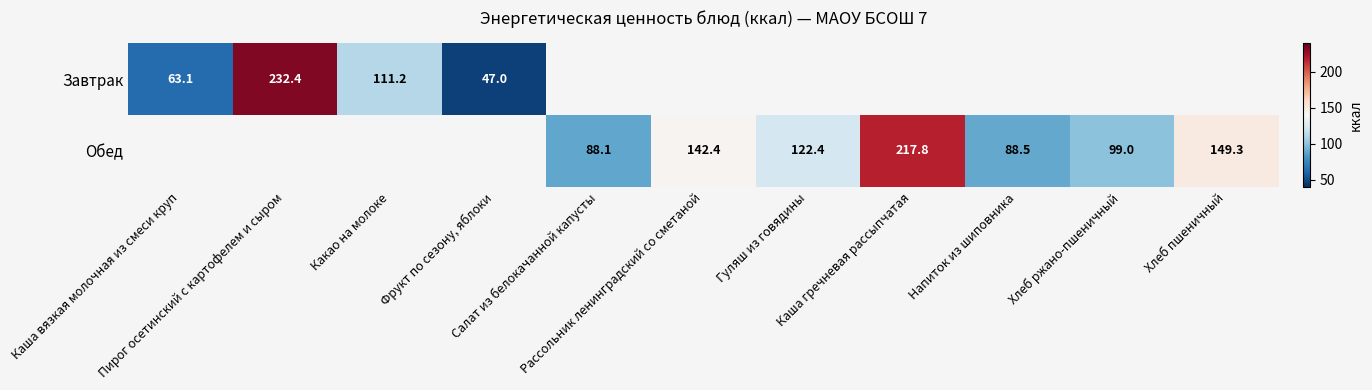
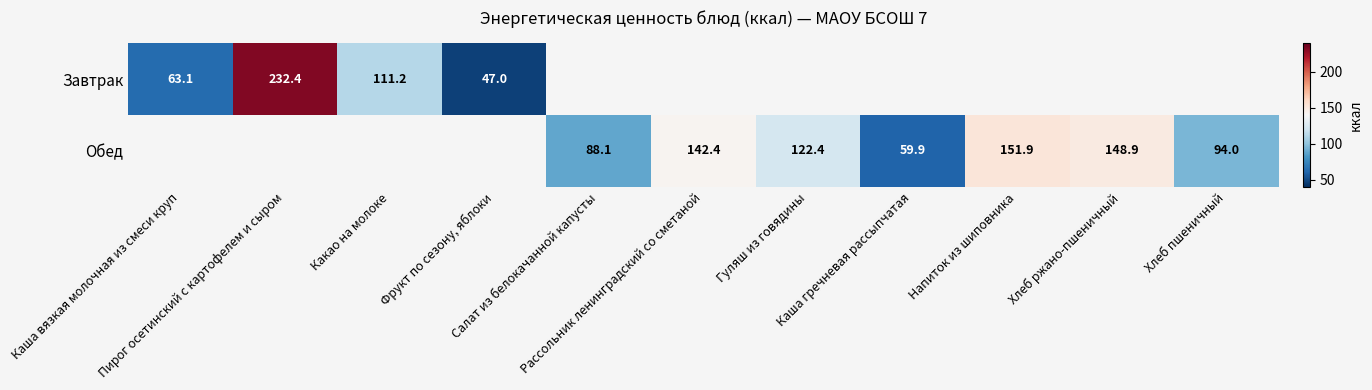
Обед, Каша гречневая рассыпчатая: 217.8 -> 59.9
Обед, Напиток из шиповника: 88.5 -> 151.9
Обед, Хлеб ржано-пшеничный: 99.0 -> 148.9
Обед, Хлеб пшеничный: 149.3 -> 94.0
